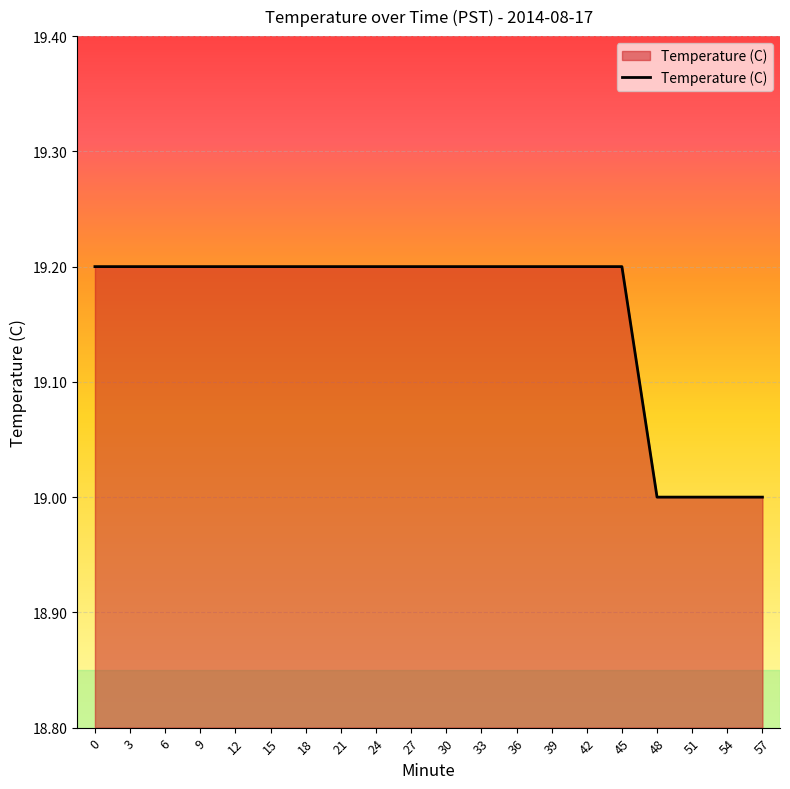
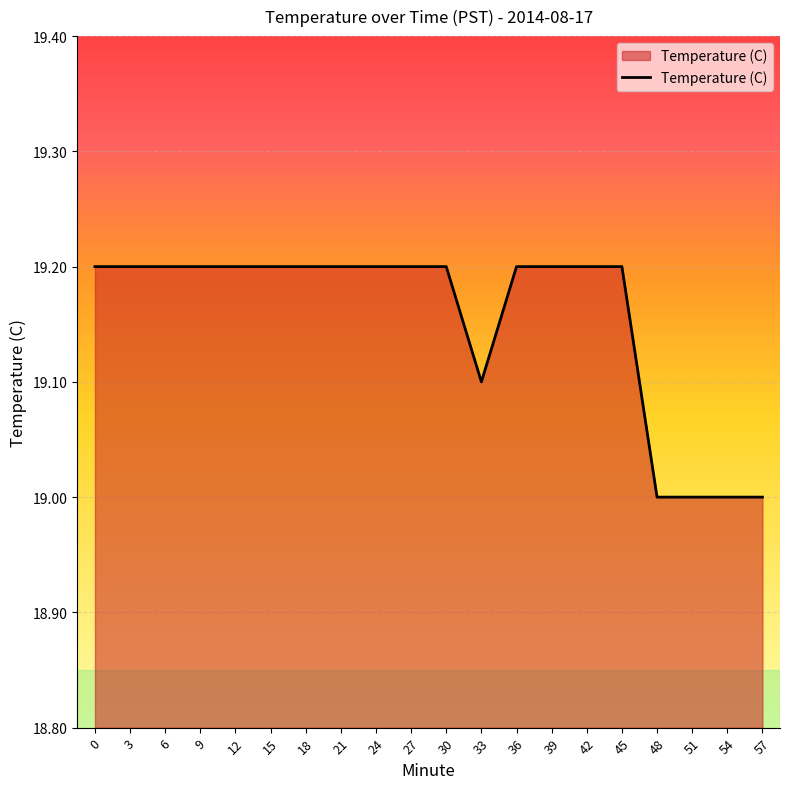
33: 19.2 -> 19.1
